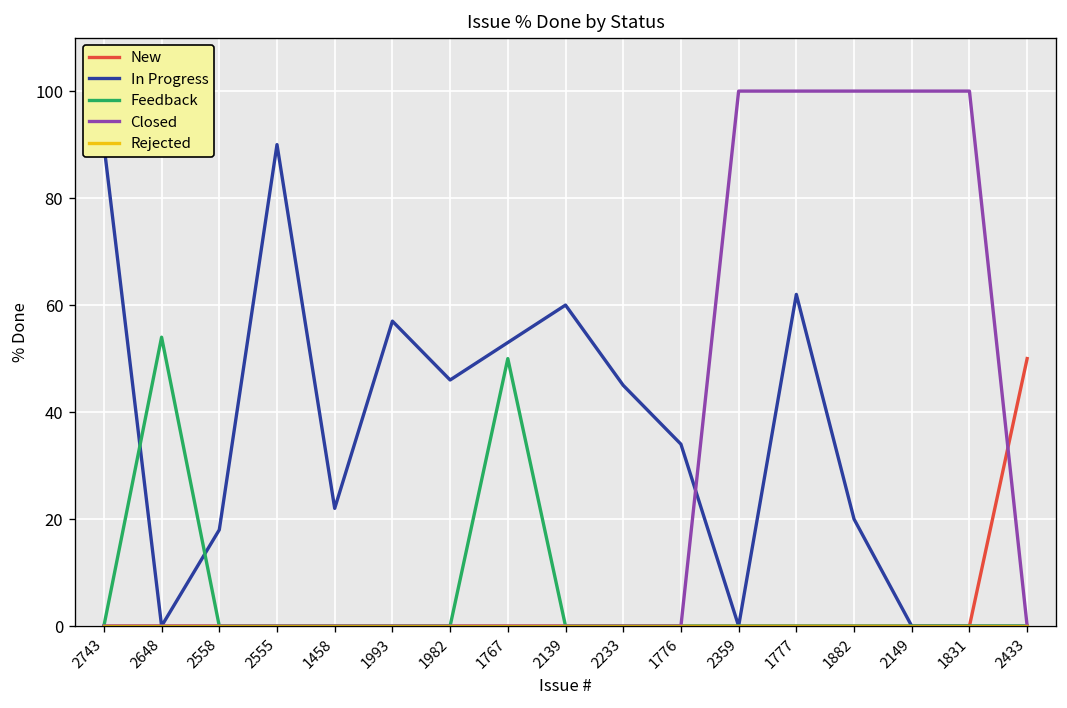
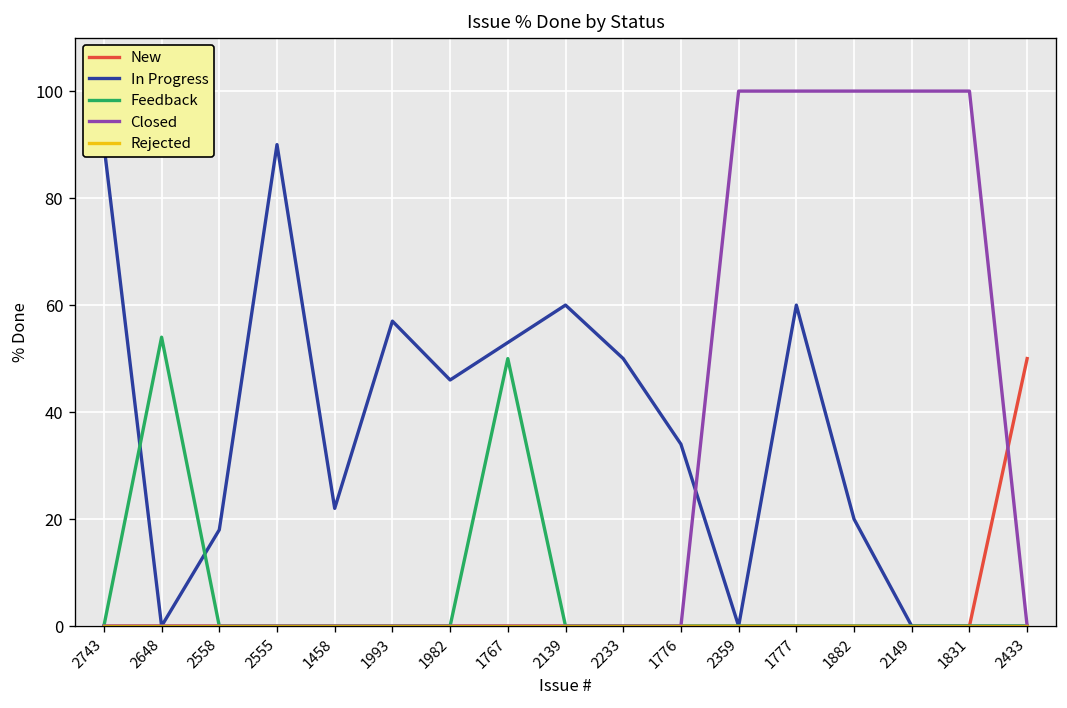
In Progress, 2233: 45 -> 50
In Progress, 1777: 62 -> 60
